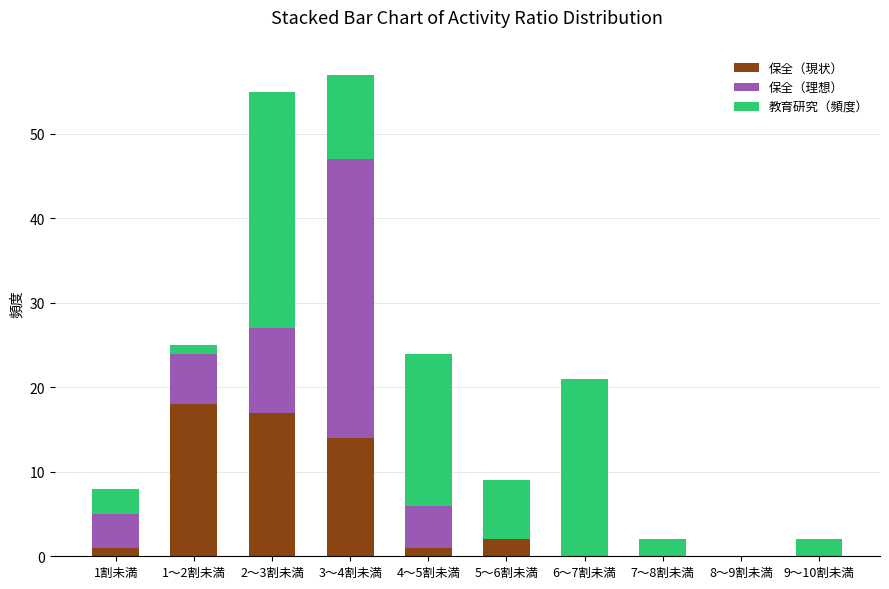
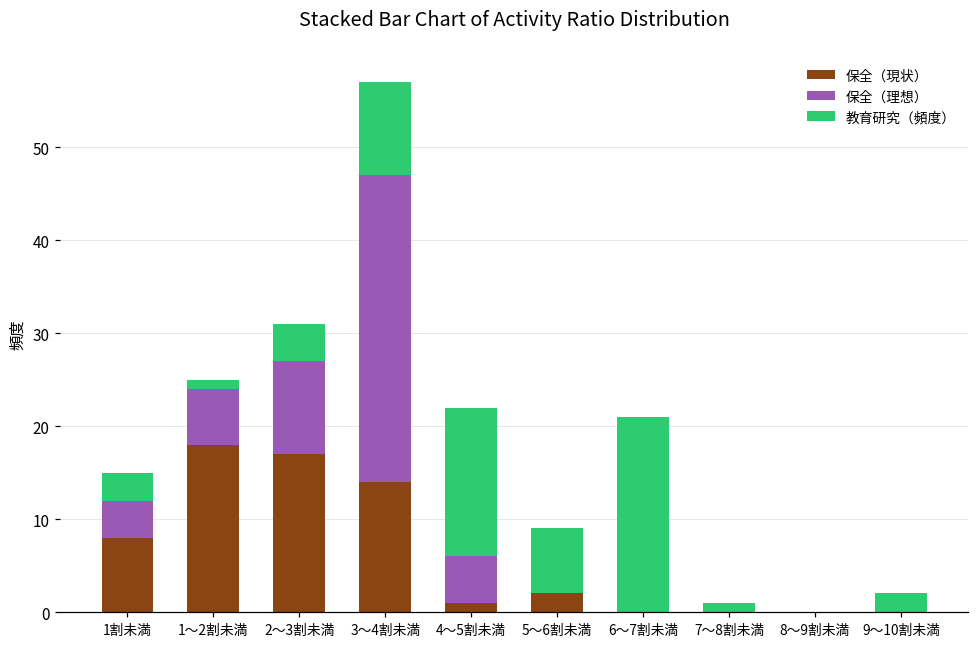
保全（現状）, 1割未満: 1 -> 8
教育研究（頻度）, 2～3割未満: 28 -> 4
教育研究（頻度）, 4～5割未満: 18 -> 16
教育研究（頻度）, 7～8割未満: 2 -> 1
